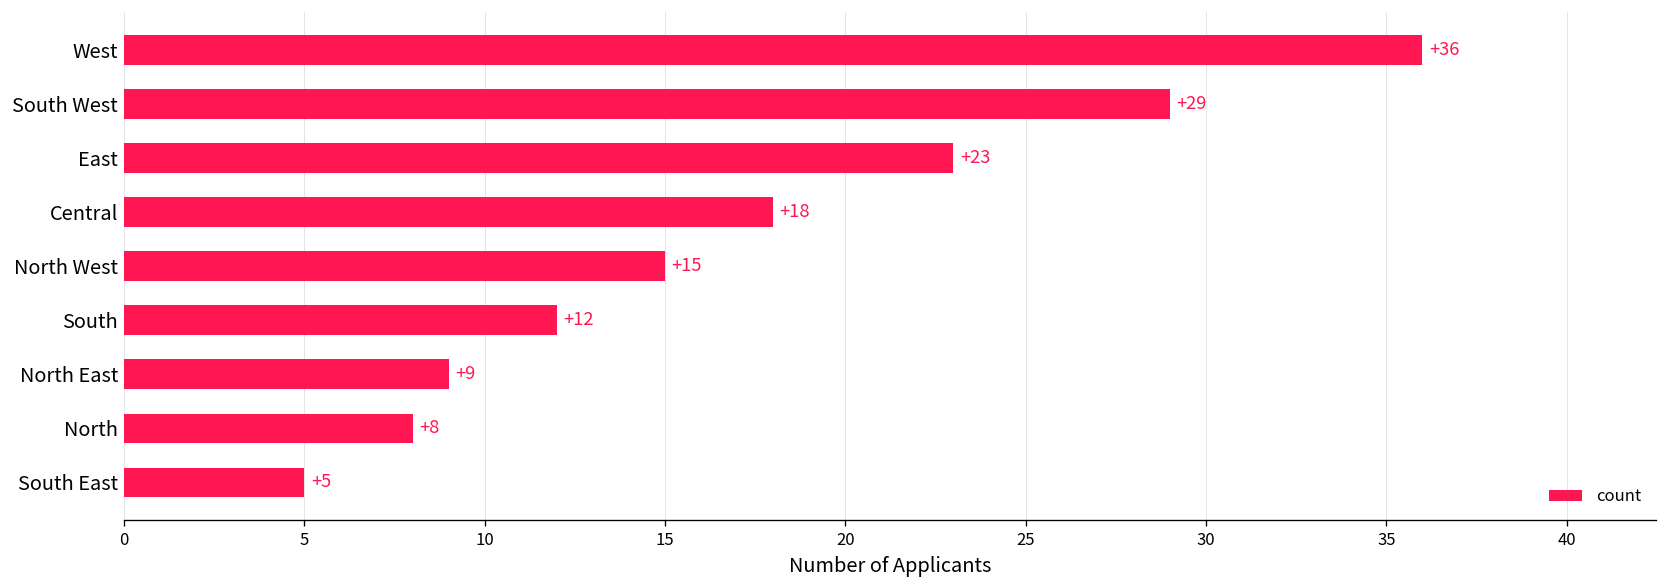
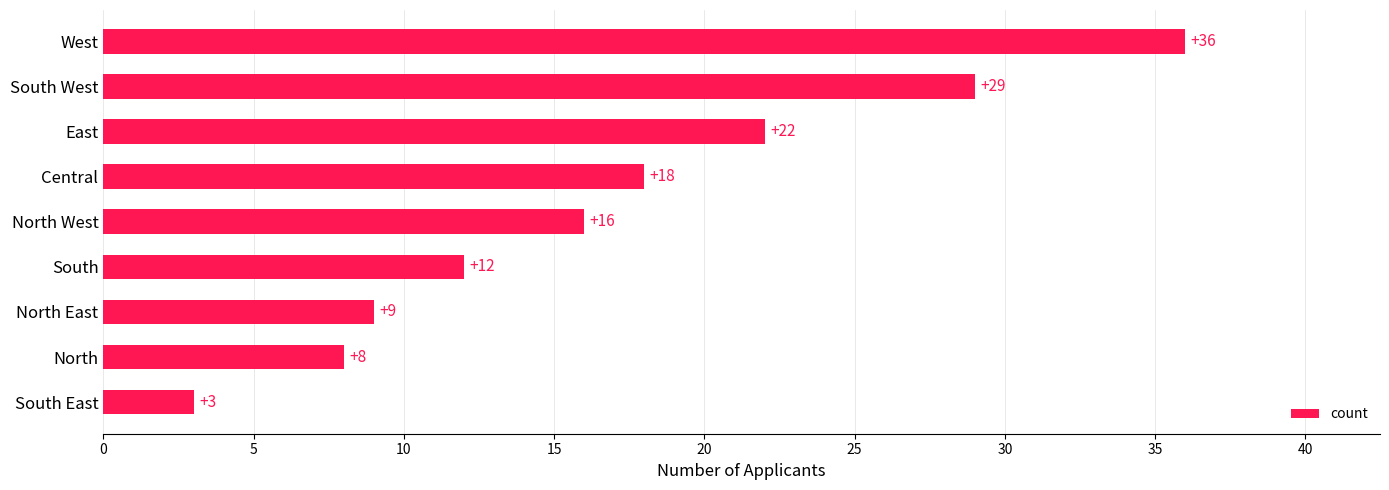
East: +23 -> +22
North West: +15 -> +16
South East: +5 -> +3
